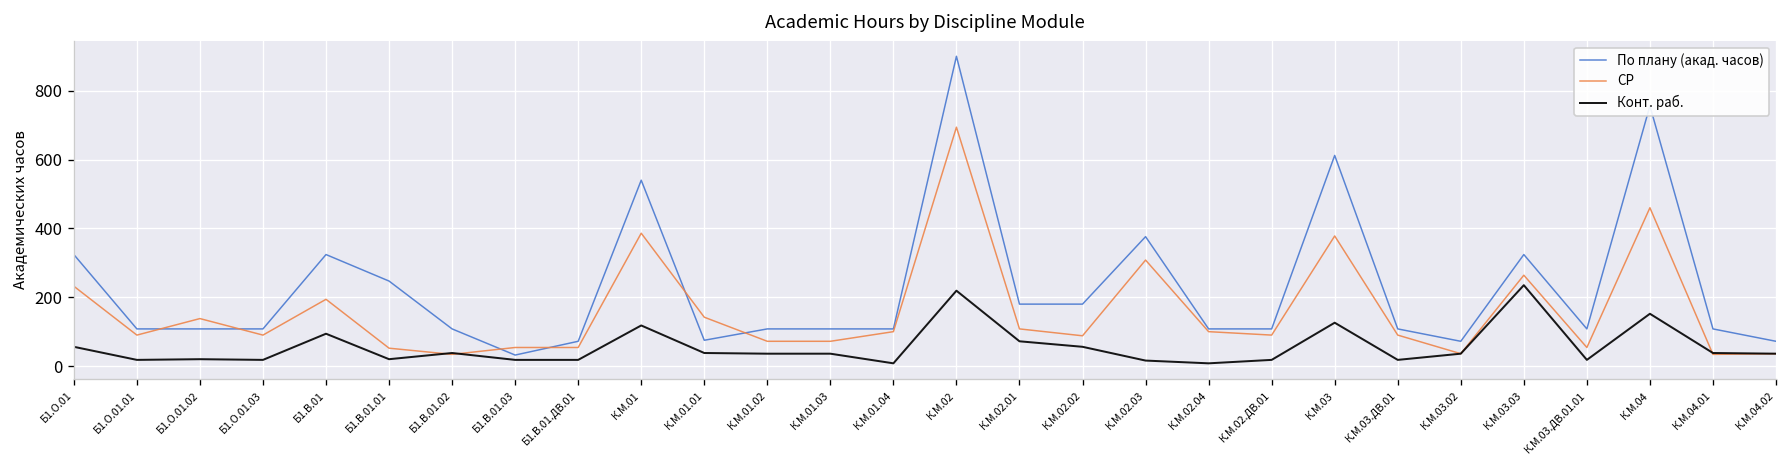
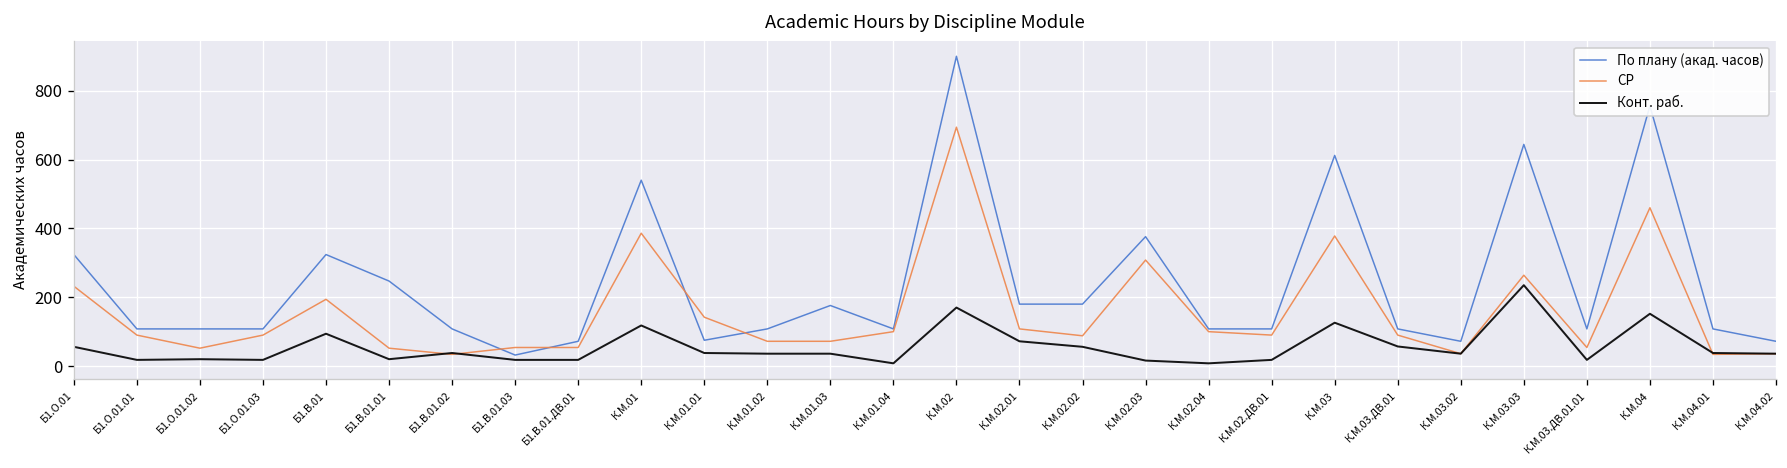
СР, Б1.О.01.02: 140 -> 50
По плану (акад. часов), К.М.01.03: 110 -> 180
Конт. раб., К.М.02: 220 -> 170
Конт. раб., К.М.03.ДВ.01: 20 -> 60
По плану (акад. часов), К.М.03.03: 320 -> 640
